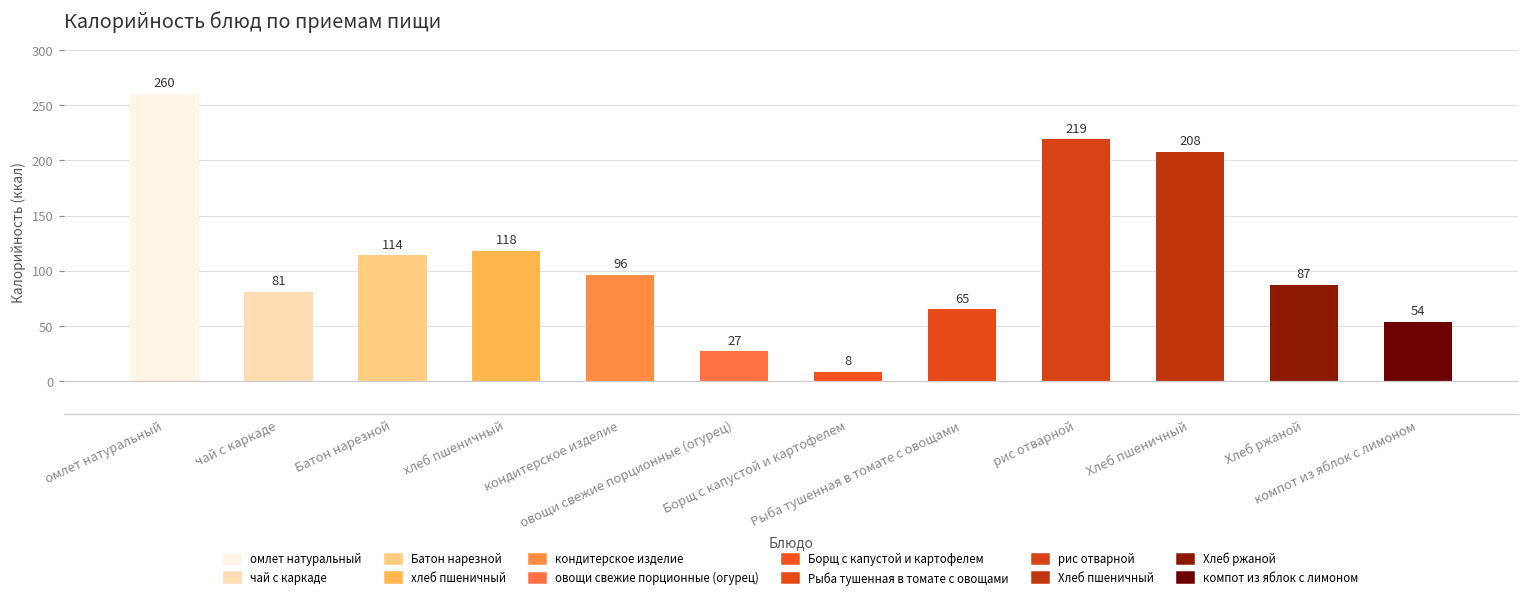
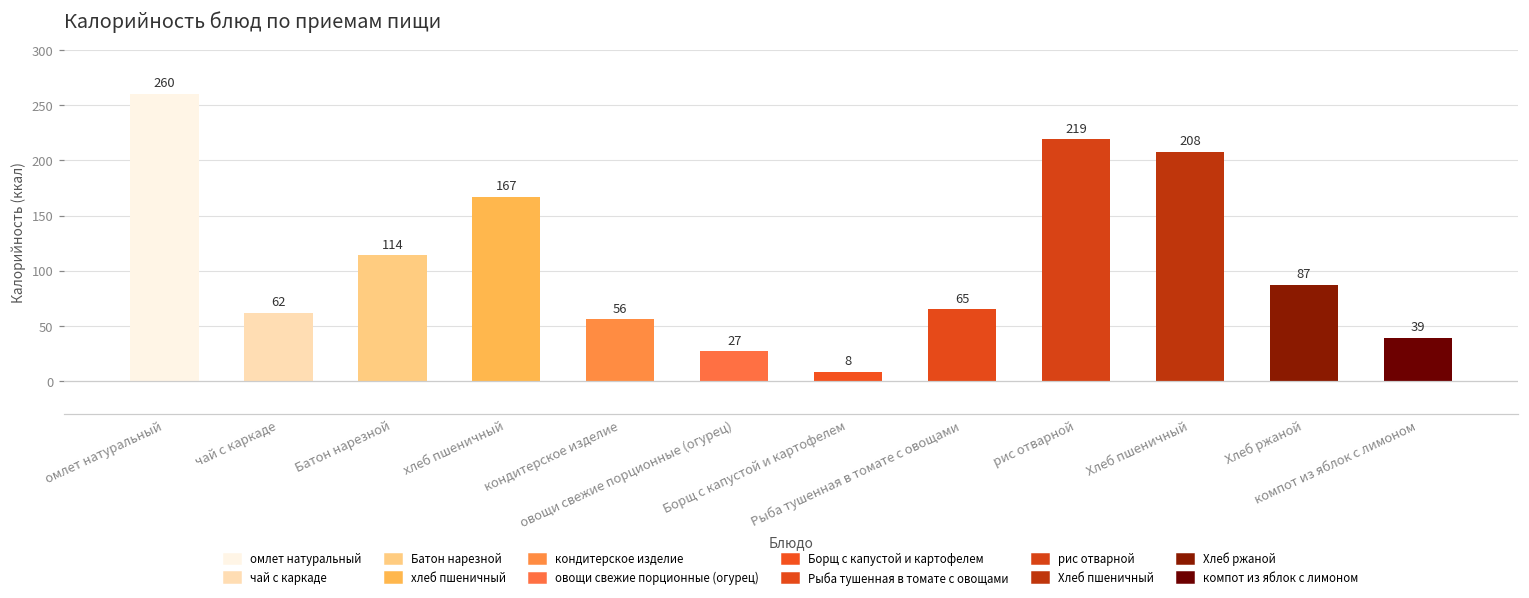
чай с каркаде: 81 -> 62
хлеб пшеничный: 118 -> 167
кондитерское изделие: 96 -> 56
компот из яблок с лимоном: 54 -> 39
